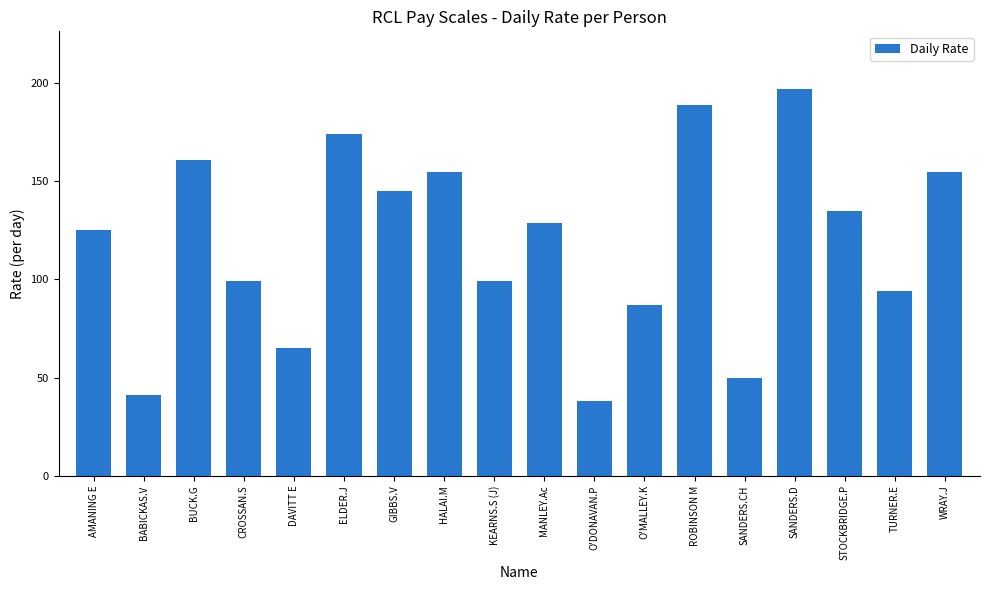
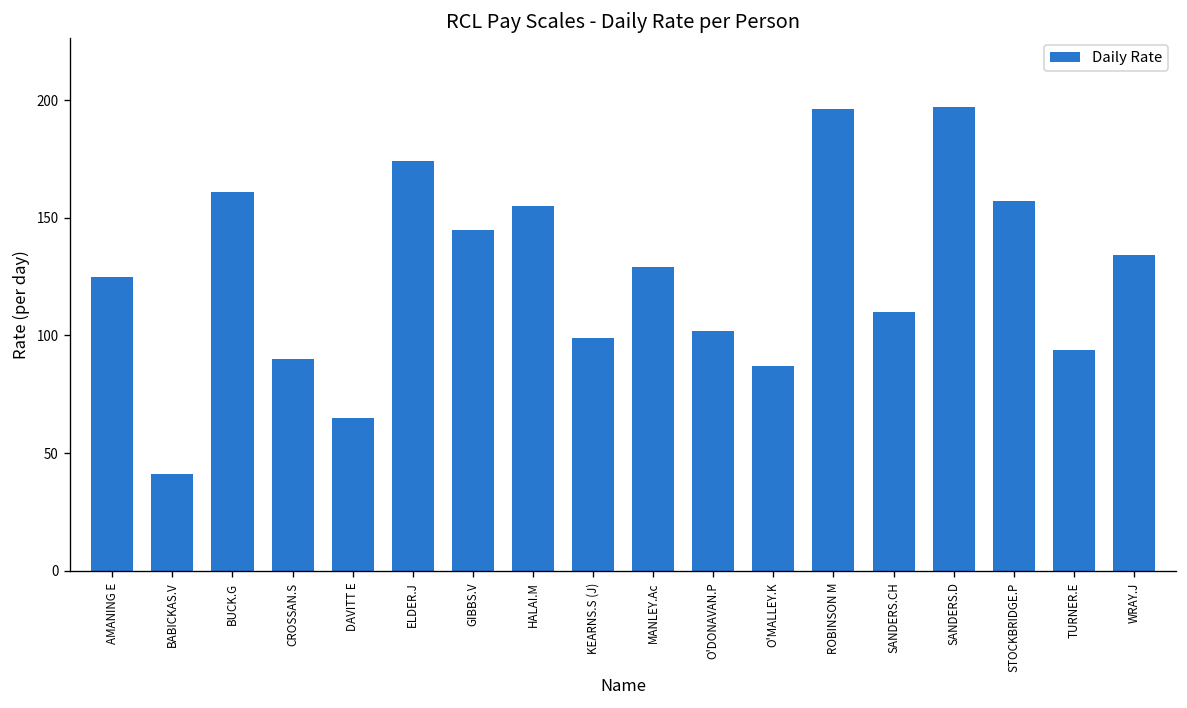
CROSSAN.S: 99 -> 90
O'DONAVAN.P: 38 -> 102
ROBINSON M: 189 -> 196
SANDERS.CH: 50 -> 110
STOCKBRIDGE.P: 135 -> 157
WRAY.J: 155 -> 134
